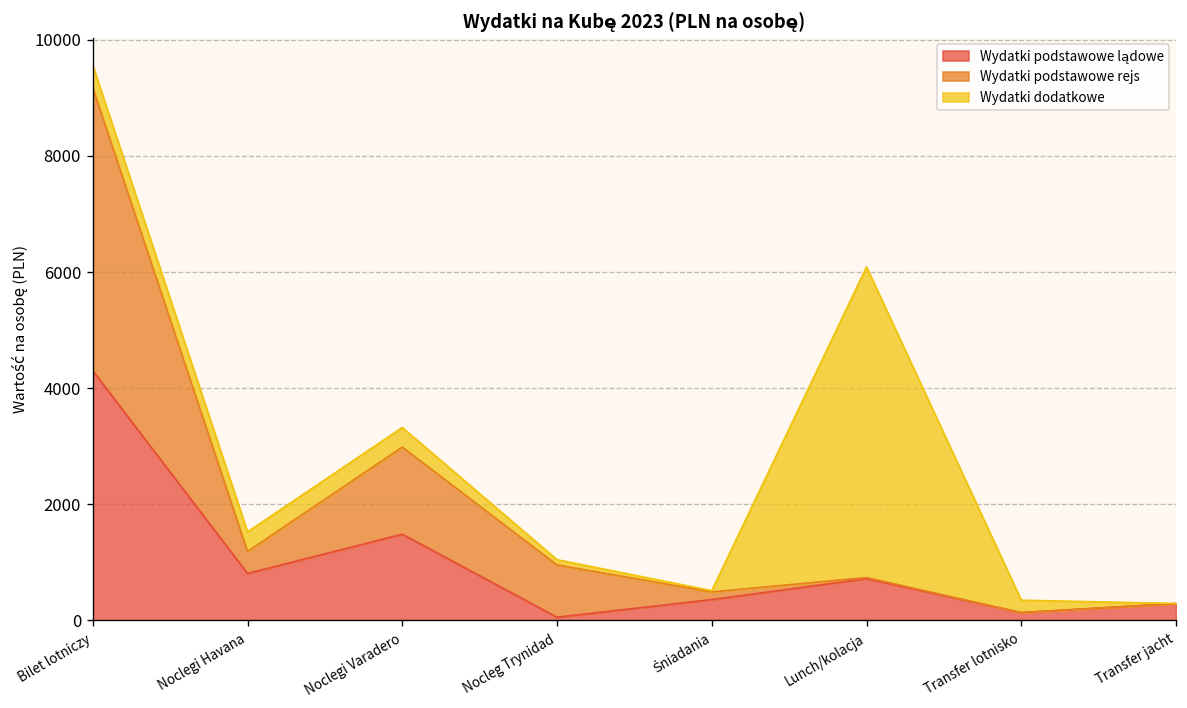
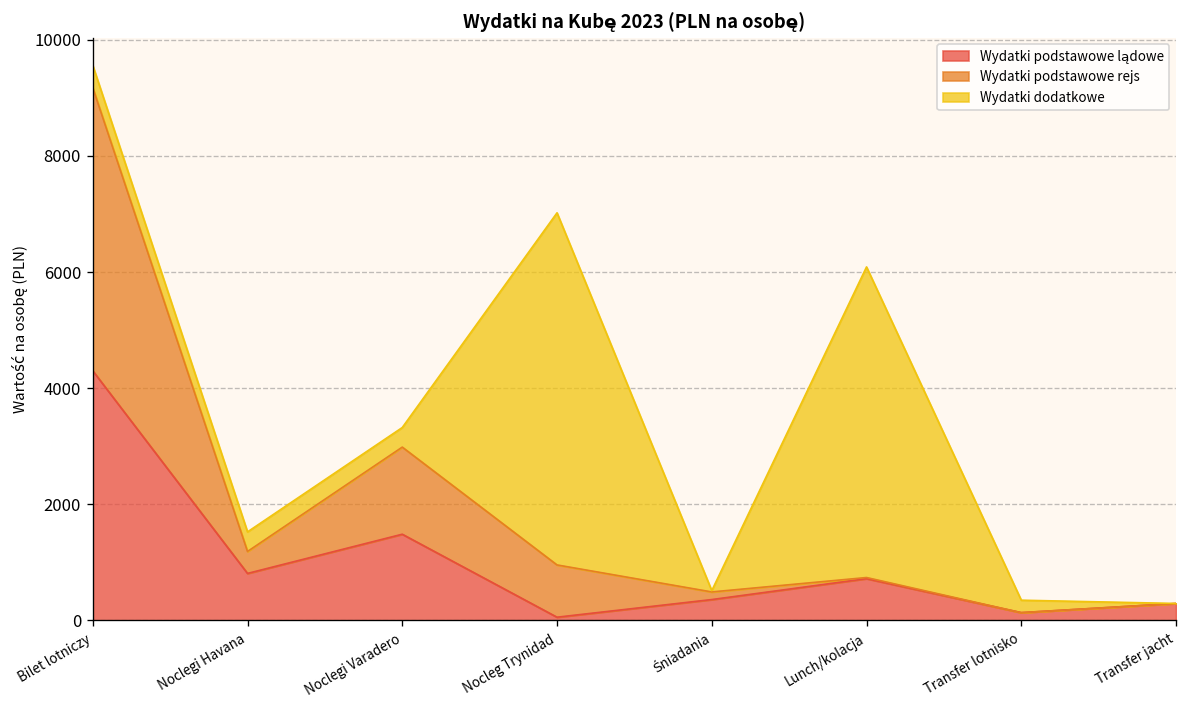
Wydatki dodatkowe, Nocleg Trynidad: 100 -> 6100
